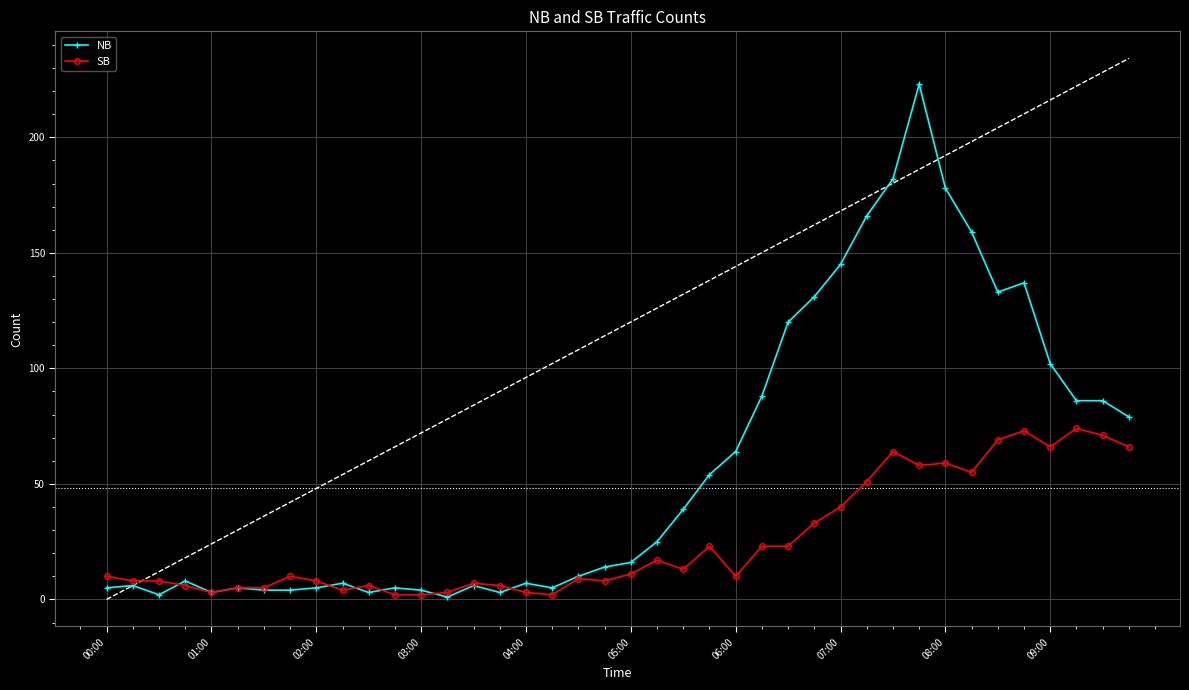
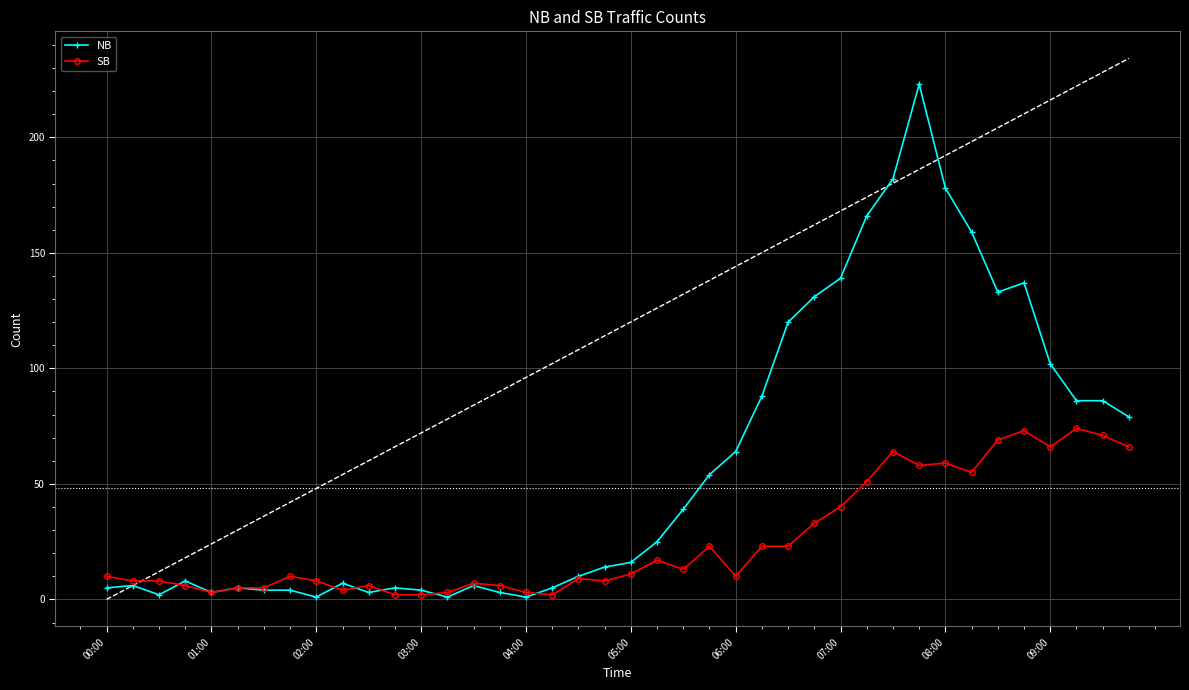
NB, 02:00: 5 -> 1
NB, 04:00: 7 -> 1
NB, 07:00: 145 -> 139
